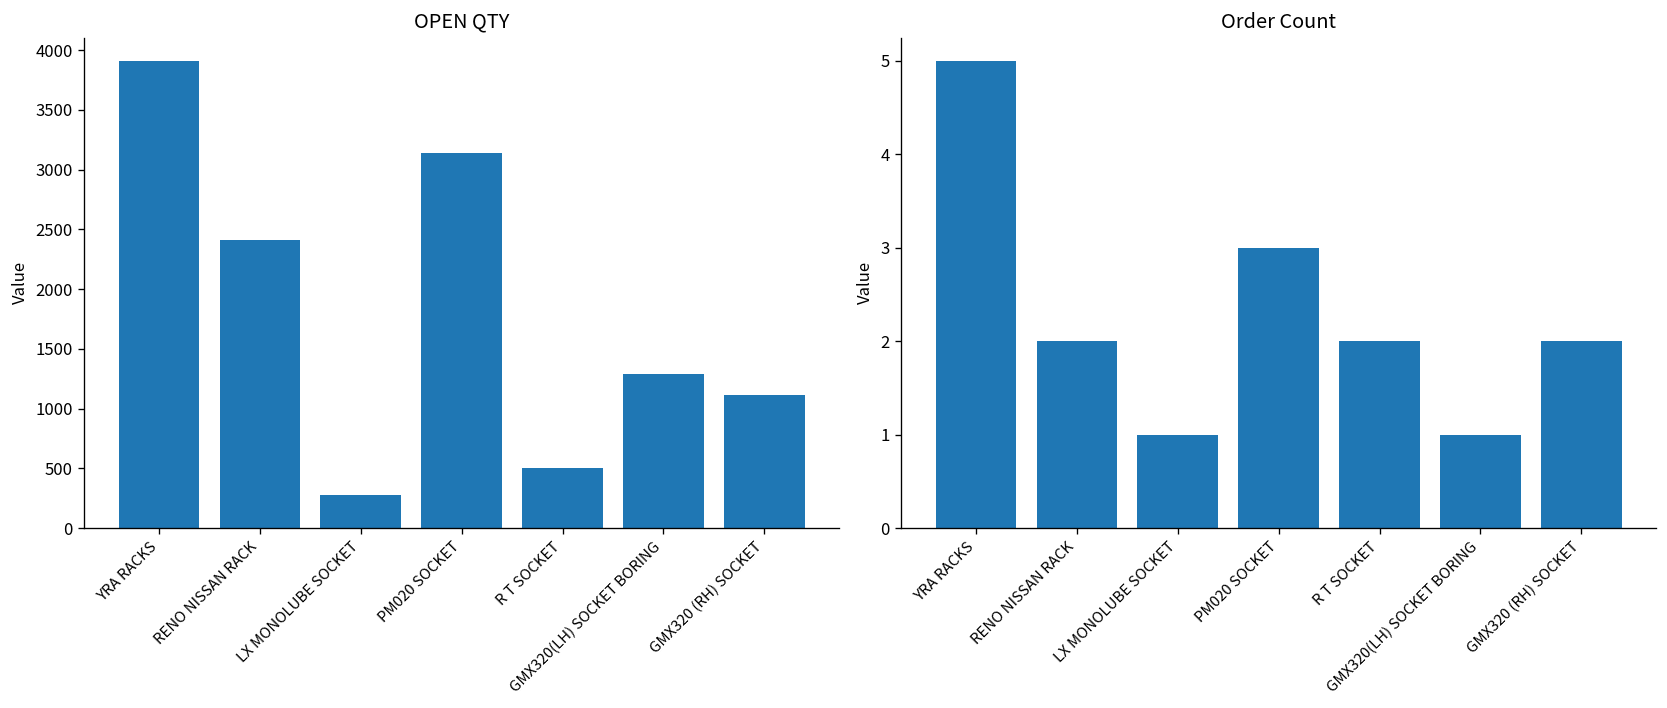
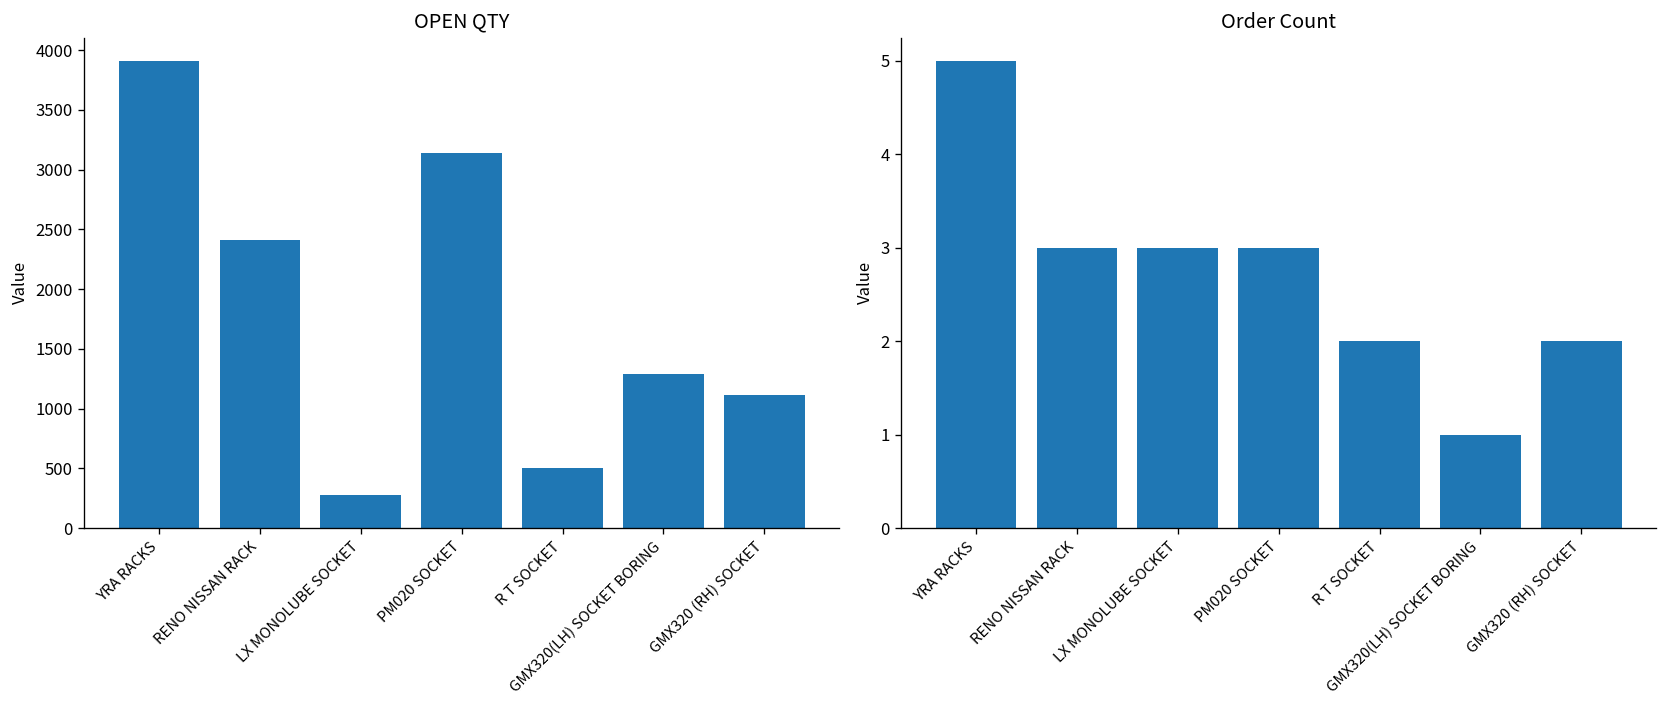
Order Count, RENO NISSAN RACK: 2 -> 3
Order Count, LX MONOLUBE SOCKET: 1 -> 3
